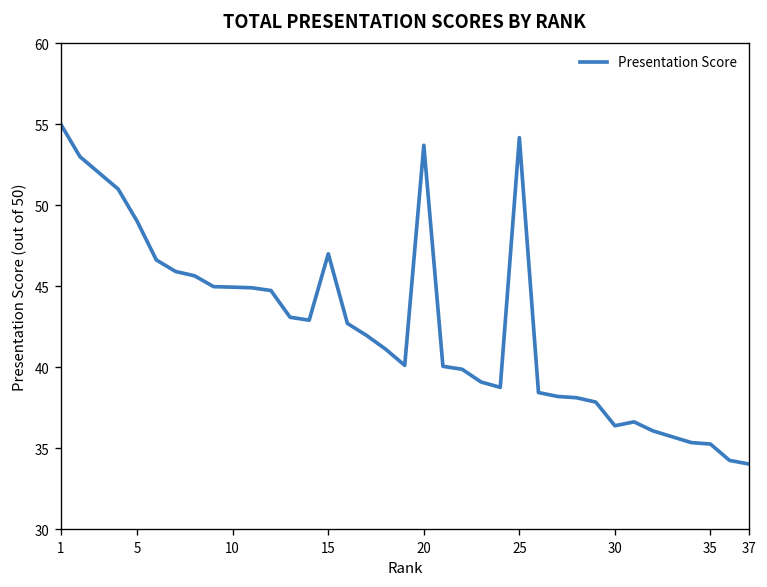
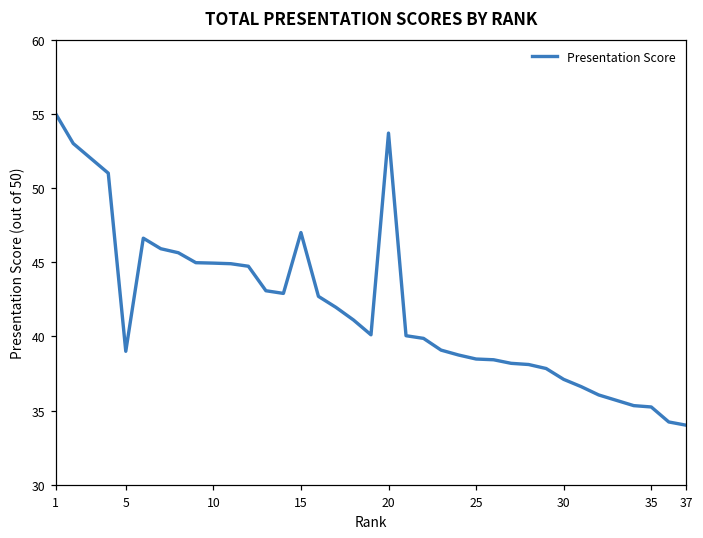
5: 49 -> 39
25: 54.2 -> 38.5
30: 36.4 -> 37.1
